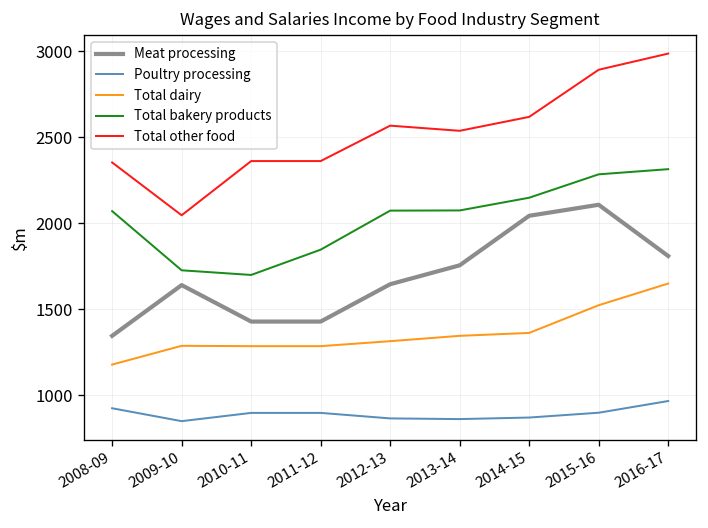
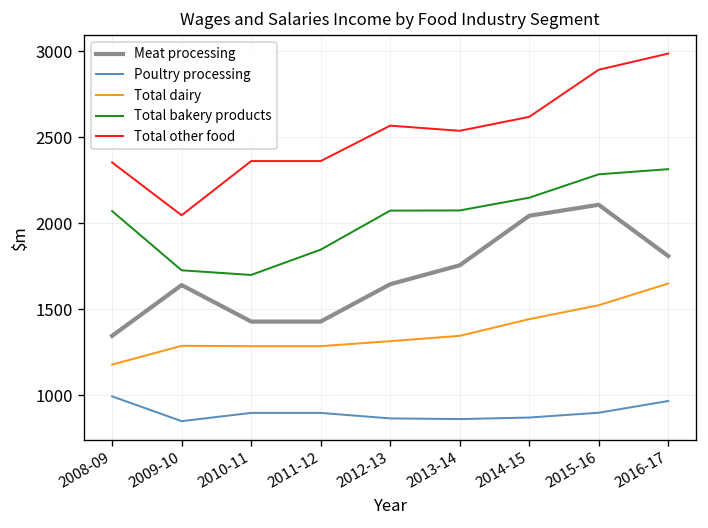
Poultry processing, 2008-09: 920 -> 990
Total dairy, 2014-15: 1360 -> 1440
